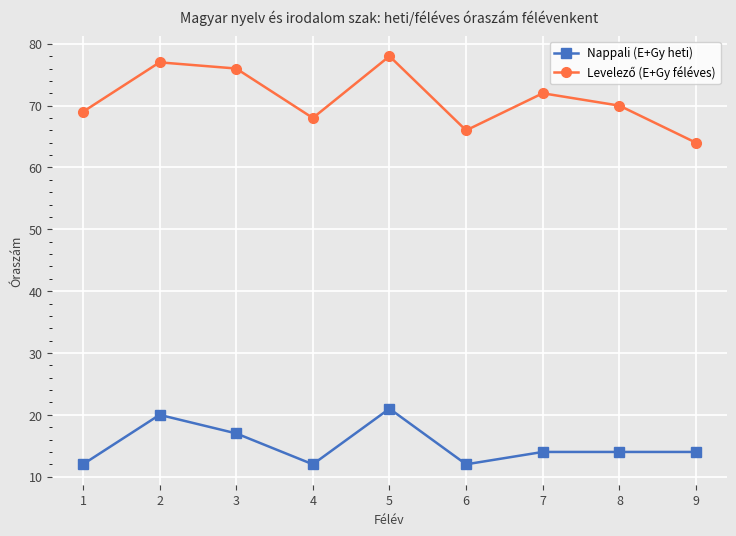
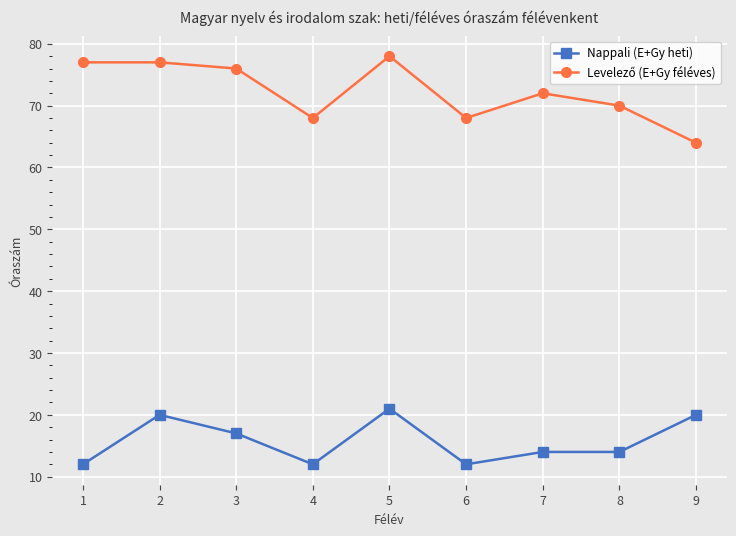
Levelező (E+Gy féléves), 1: 69 -> 77
Levelező (E+Gy féléves), 6: 66 -> 68
Nappali (E+Gy heti), 9: 14 -> 20
